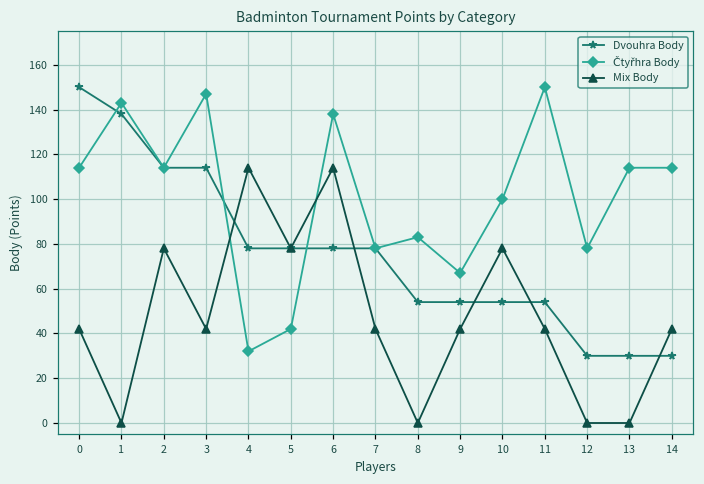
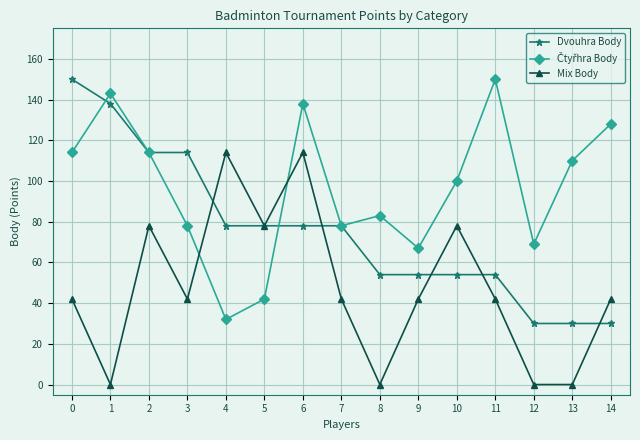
Čtyřhra Body, 3: 147 -> 78
Čtyřhra Body, 12: 78 -> 69
Čtyřhra Body, 13: 114 -> 110
Čtyřhra Body, 14: 114 -> 128
